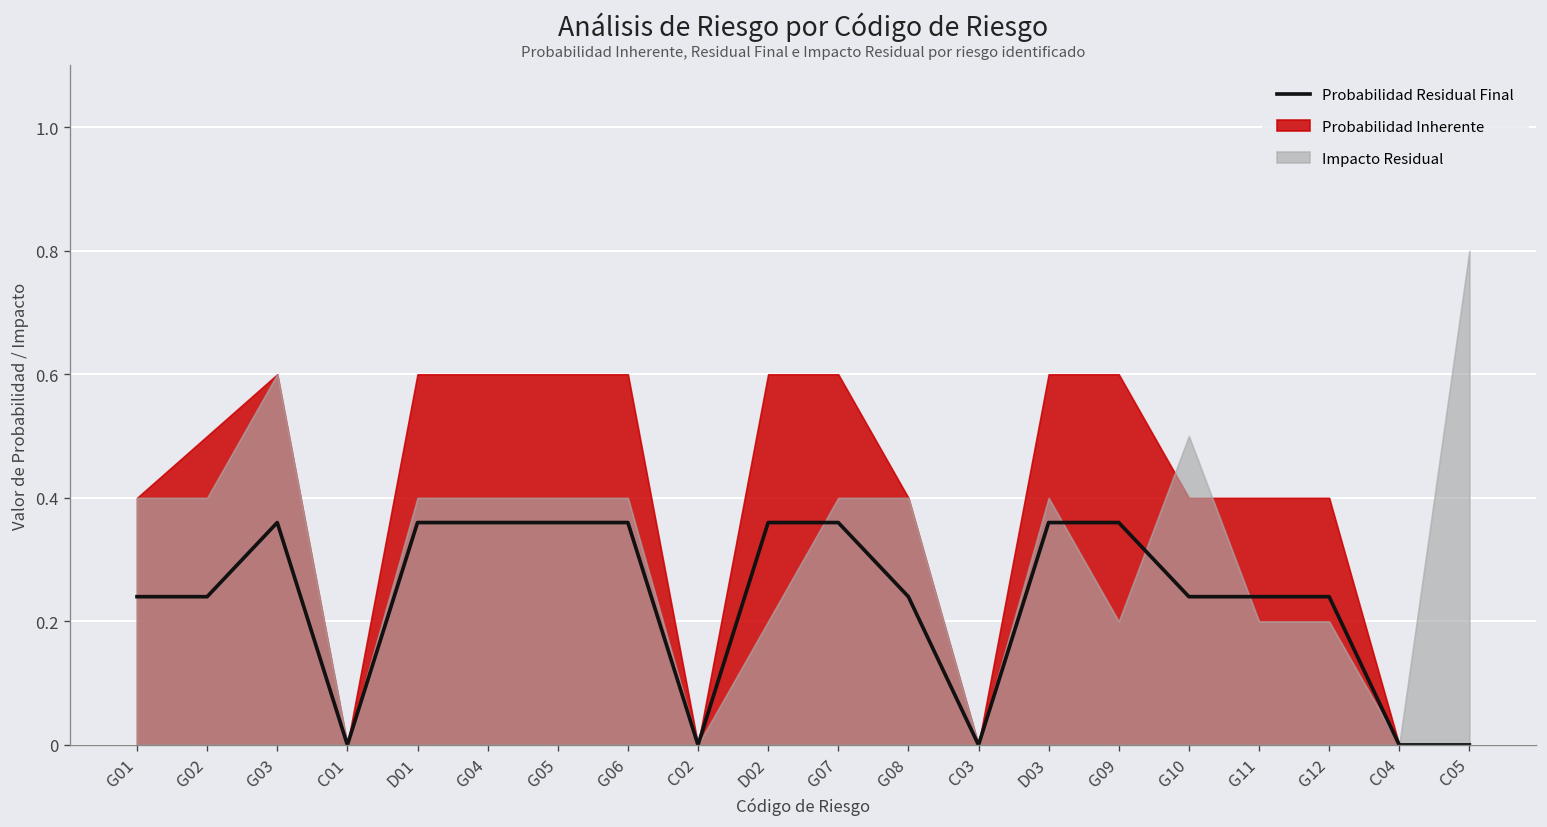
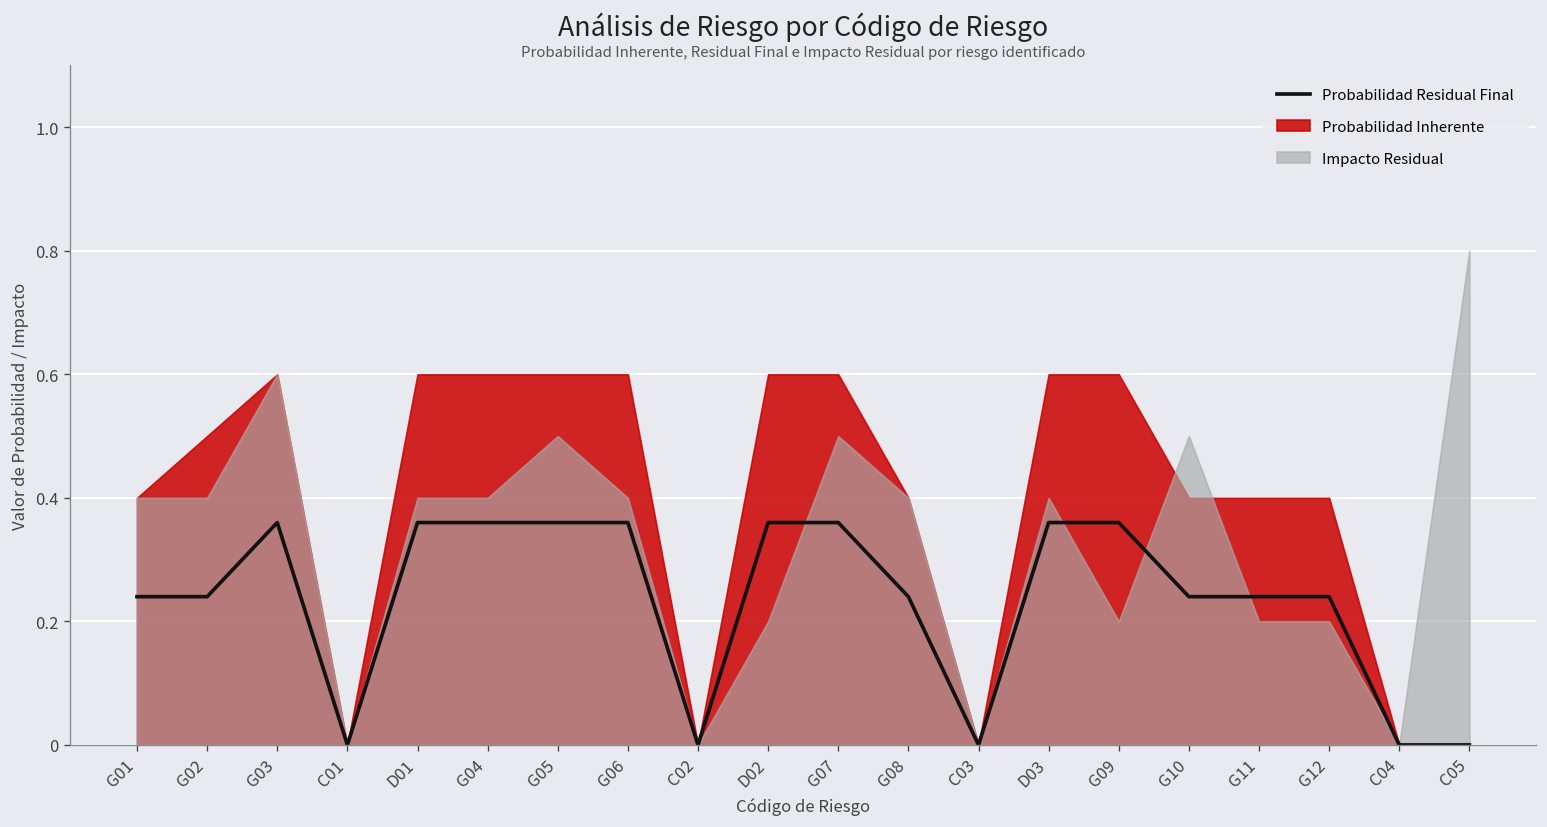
Impacto Residual, G05: 0.4 -> 0.5
Impacto Residual, G07: 0.4 -> 0.5
